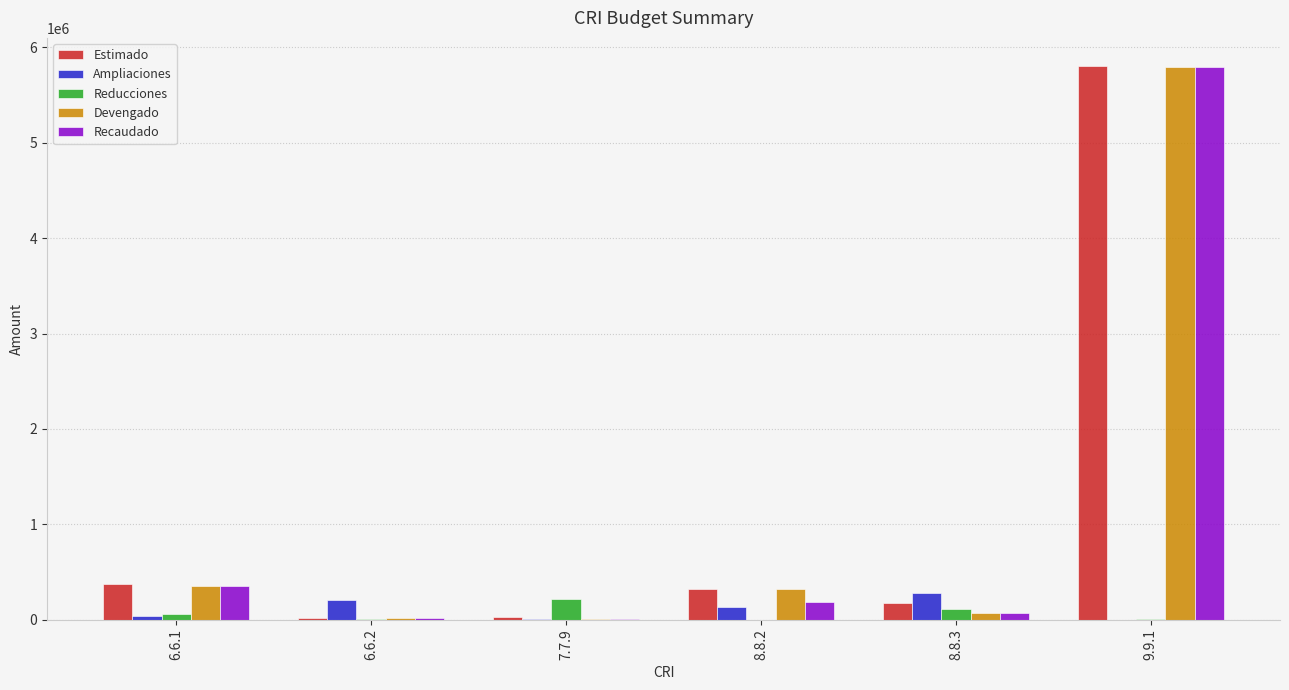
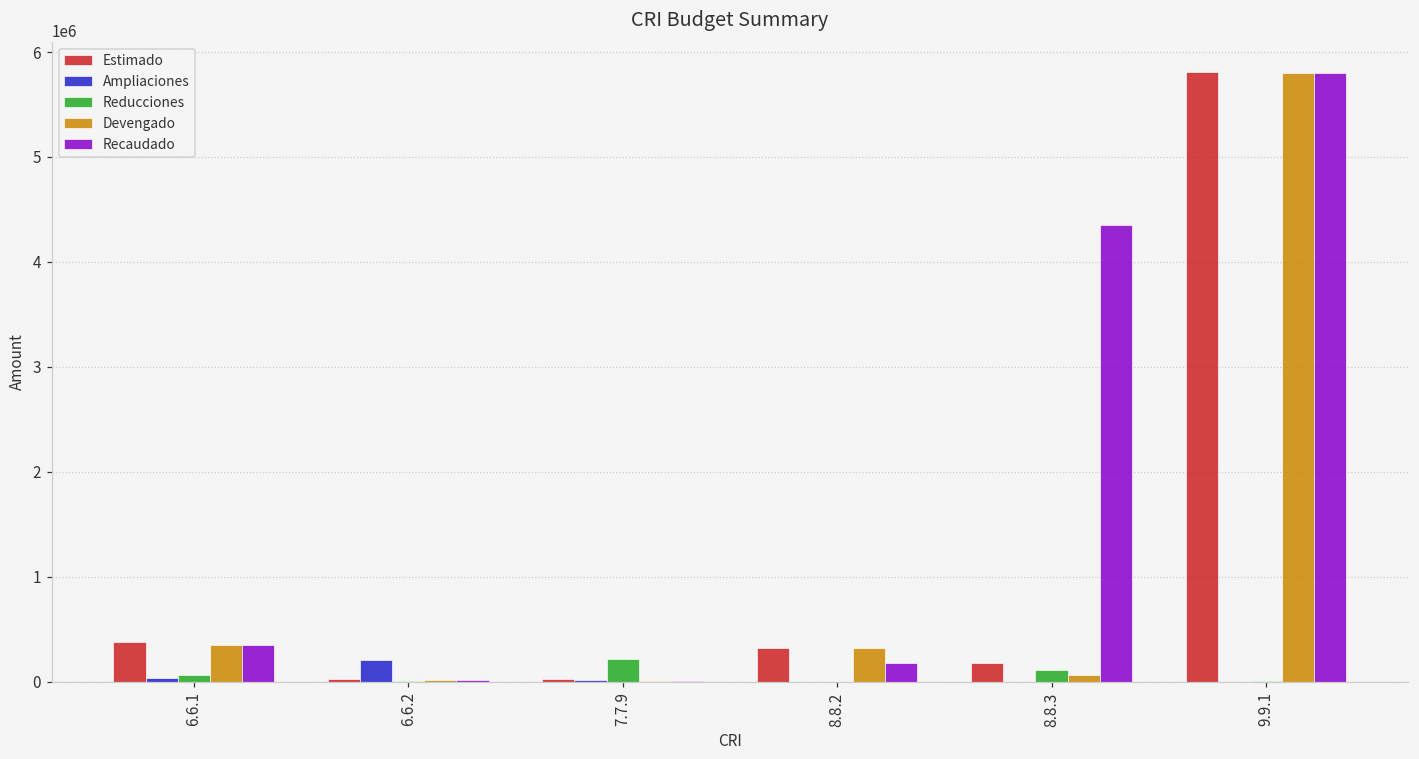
Ampliaciones, 8.8.2: 100000 -> 0
Ampliaciones, 8.8.3: 300000 -> 0
Recaudado, 8.8.3: 100000 -> 4400000
